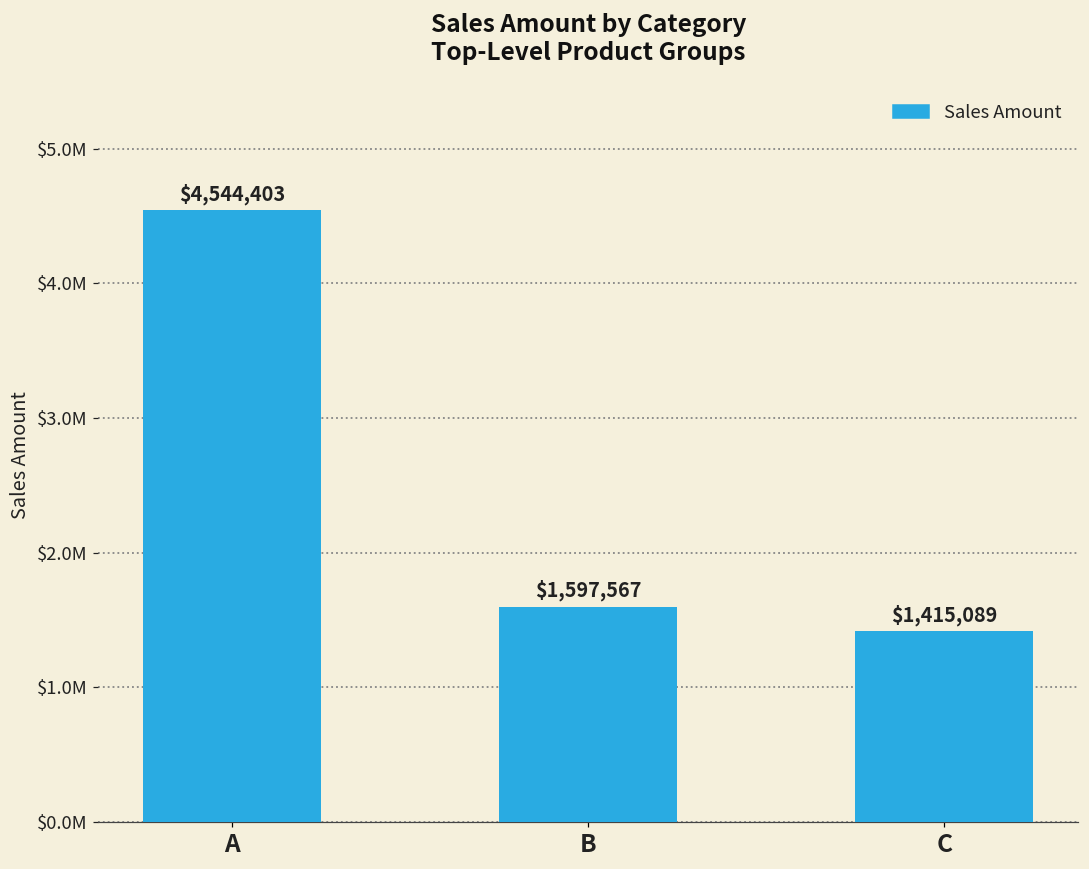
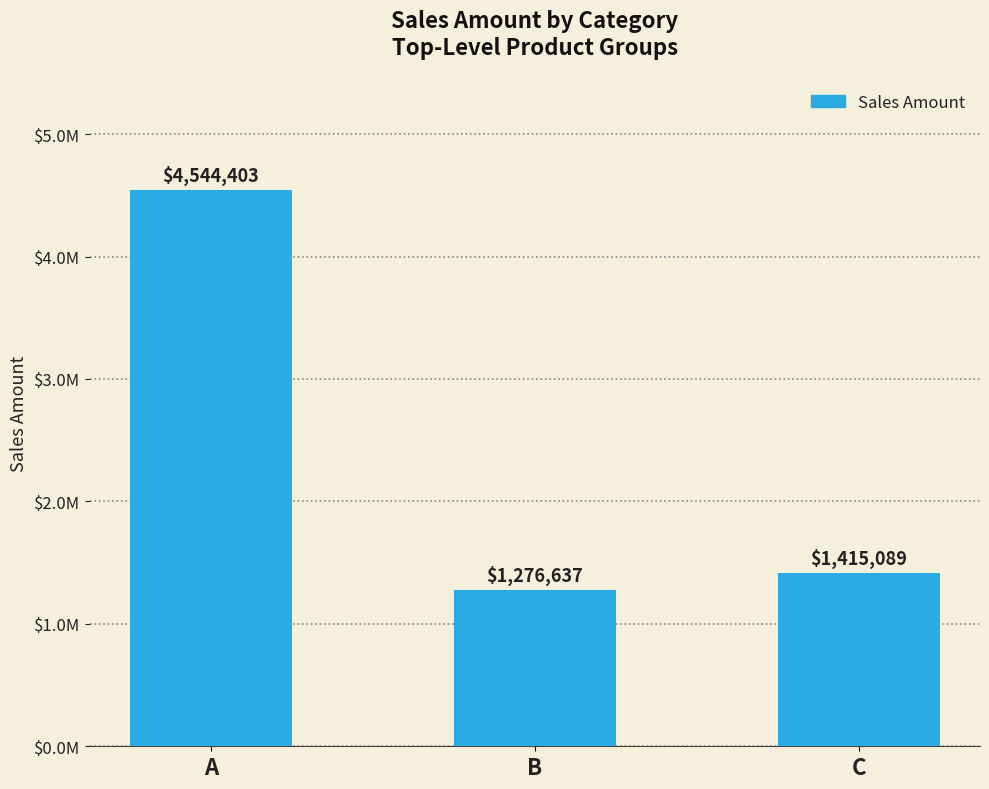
B: $1,597,567 -> $1,276,637
